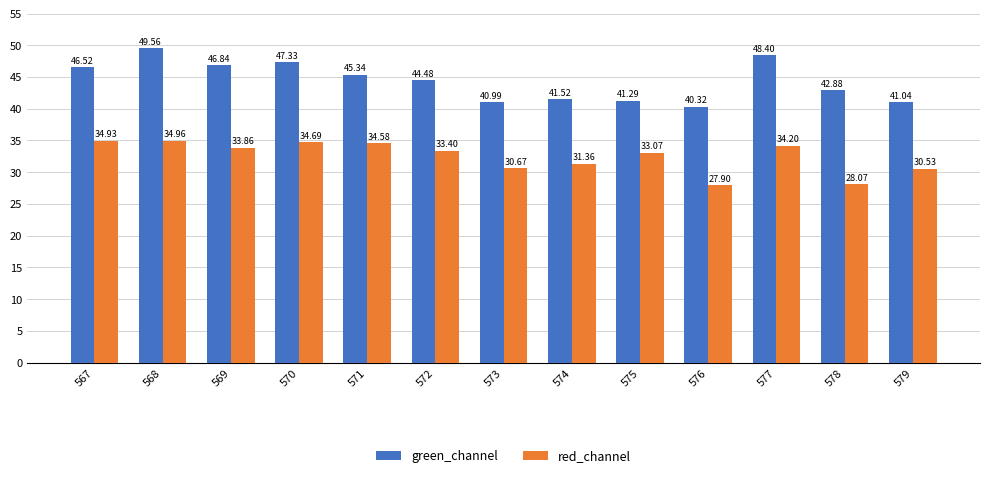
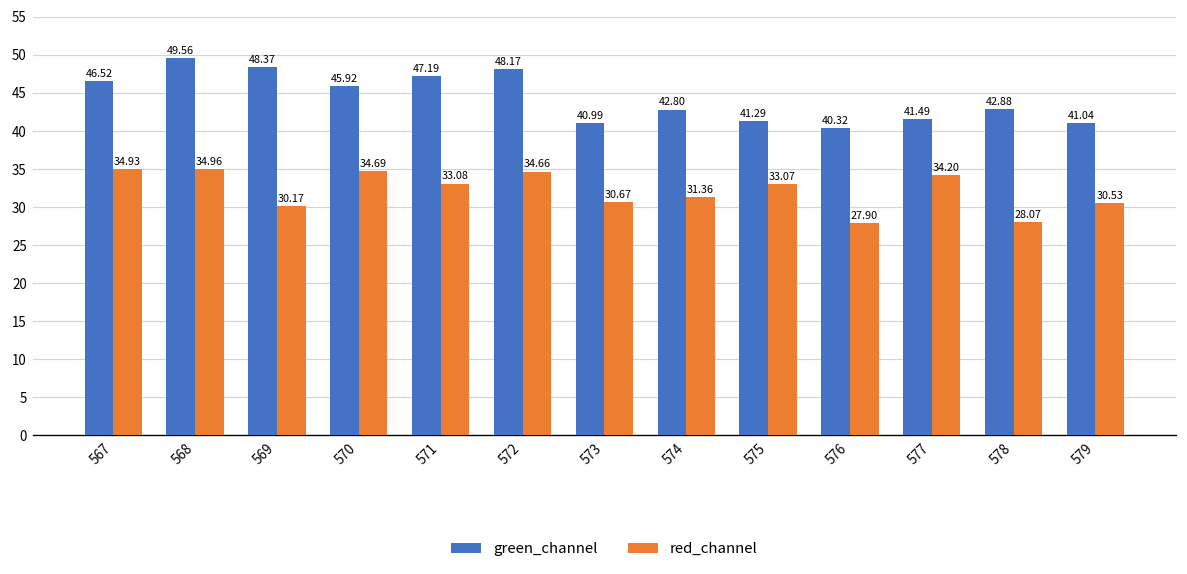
green_channel, 569: 46.84 -> 48.37
red_channel, 569: 33.86 -> 30.17
green_channel, 570: 47.33 -> 45.92
green_channel, 571: 45.34 -> 47.19
red_channel, 571: 34.58 -> 33.08
green_channel, 572: 44.48 -> 48.17
red_channel, 572: 33.40 -> 34.66
green_channel, 574: 41.52 -> 42.80
green_channel, 577: 48.40 -> 41.49
